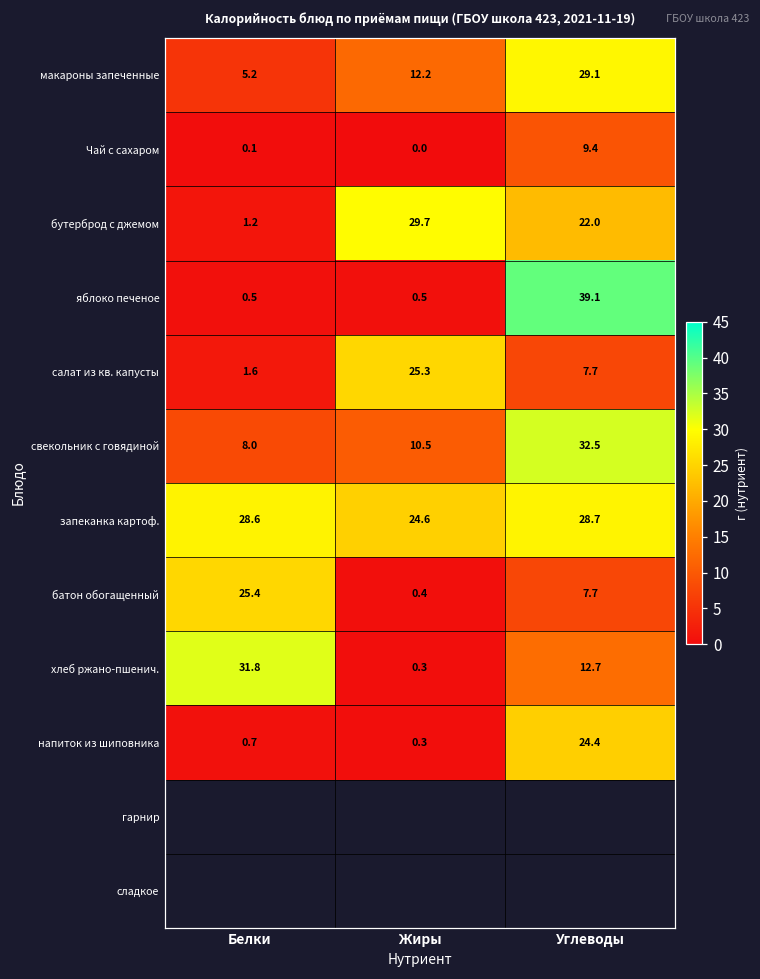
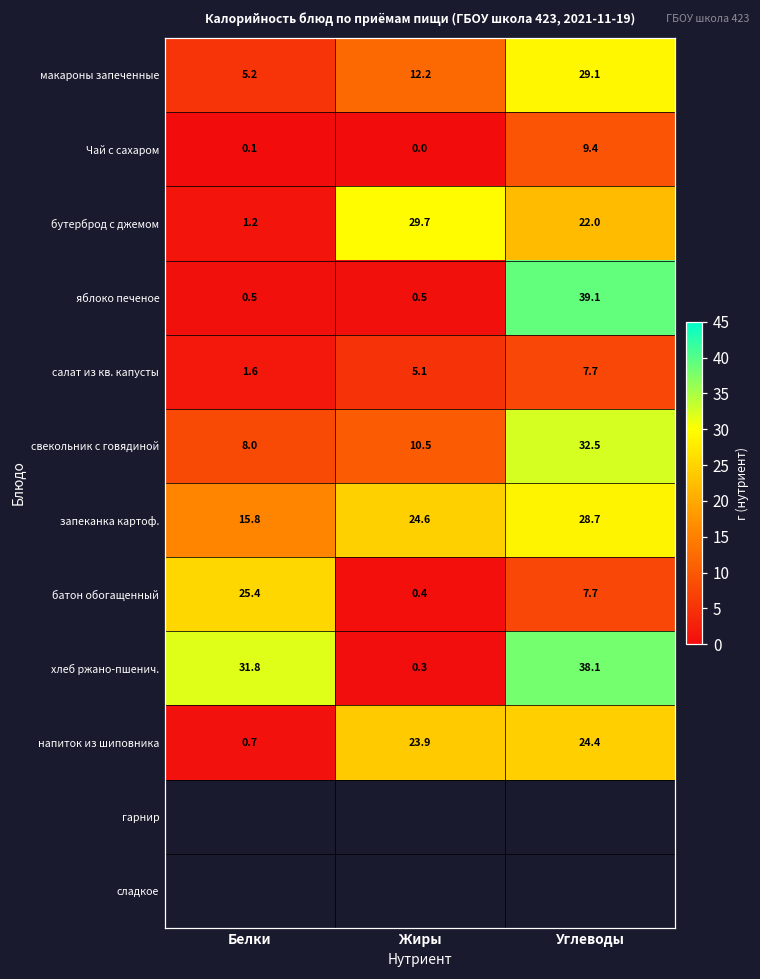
салат из кв. капусты, Жиры: 25.3 -> 5.1
запеканка картоф., Белки: 28.6 -> 15.8
хлеб ржано-пшенич., Углеводы: 12.7 -> 38.1
напиток из шиповника, Жиры: 0.3 -> 23.9
